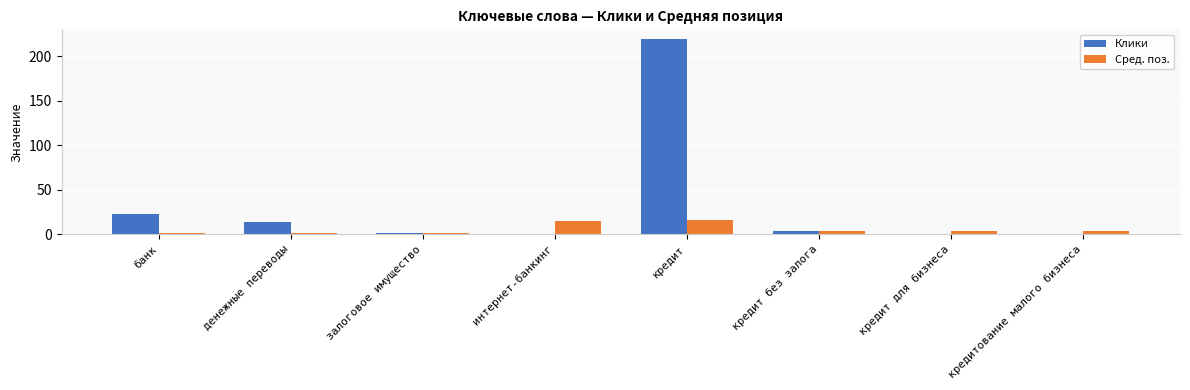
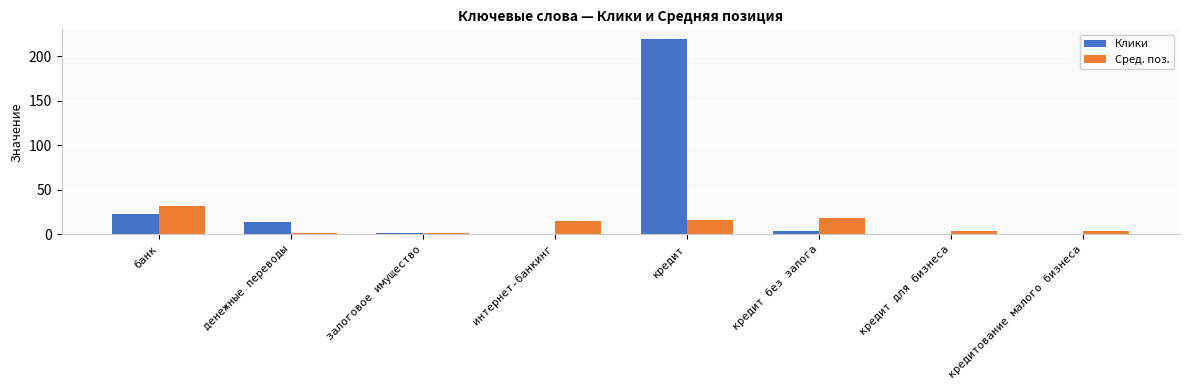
Сред. поз., банк: 0 -> 30
Сред. поз., кредит без залога: 0 -> 20
